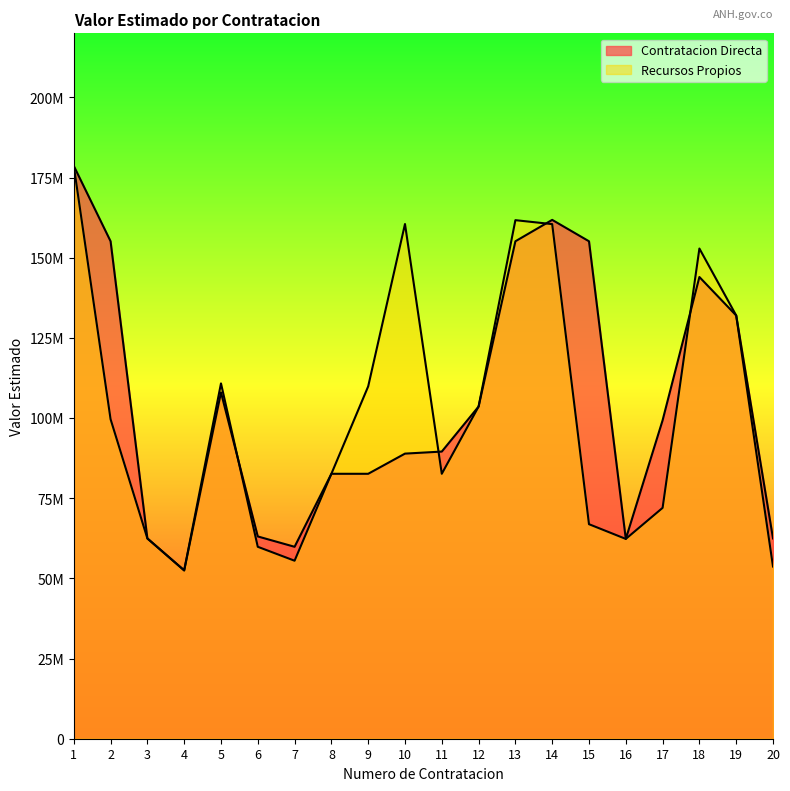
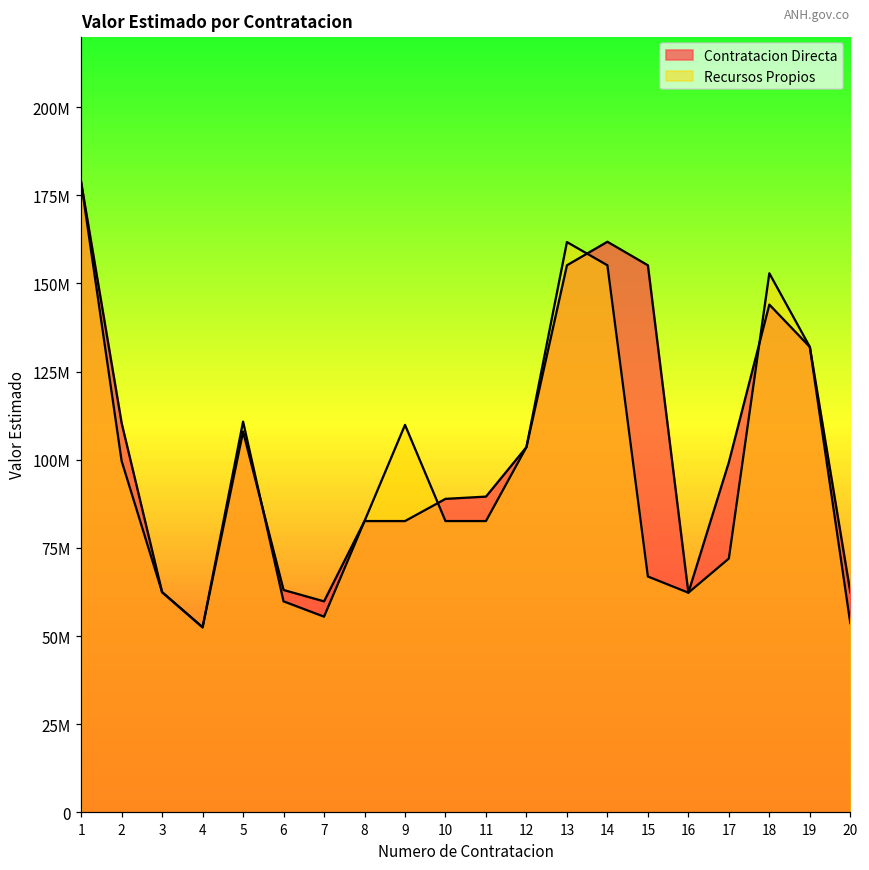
Contratacion Directa, 2: 155000000 -> 110000000
Recursos Propios, 10: 161000000 -> 83000000
Recursos Propios, 14: 160000000 -> 155000000
